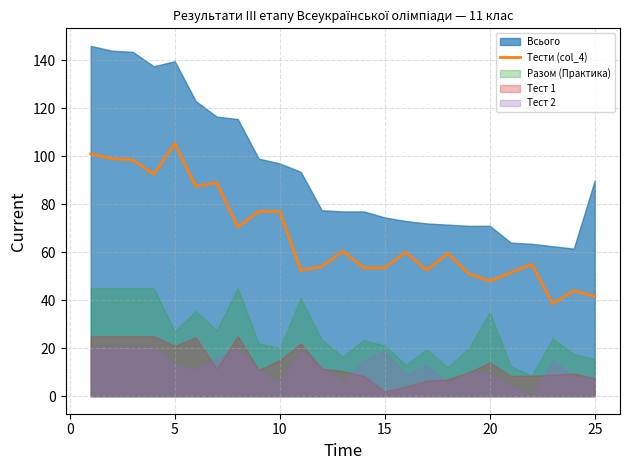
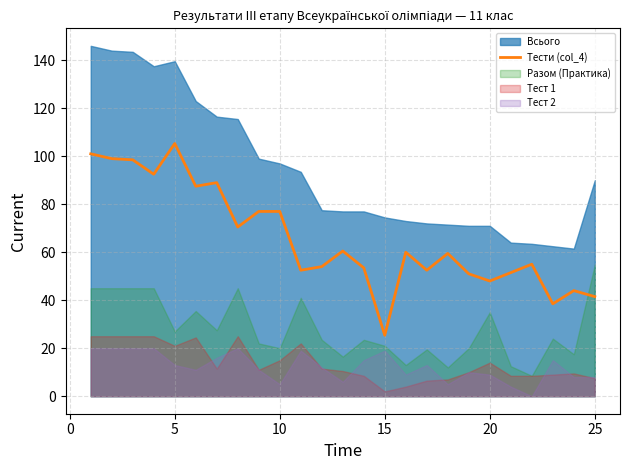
Тести (col_4), 15: 54 -> 25
Разом (Практика), 25: 16 -> 55
